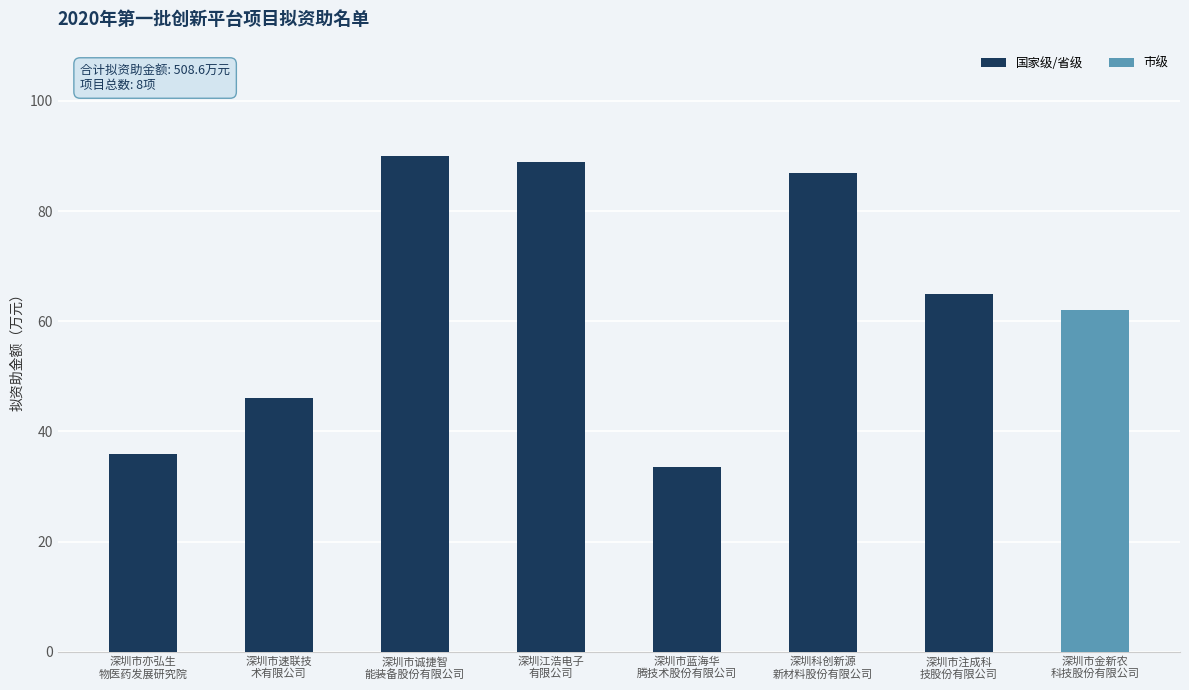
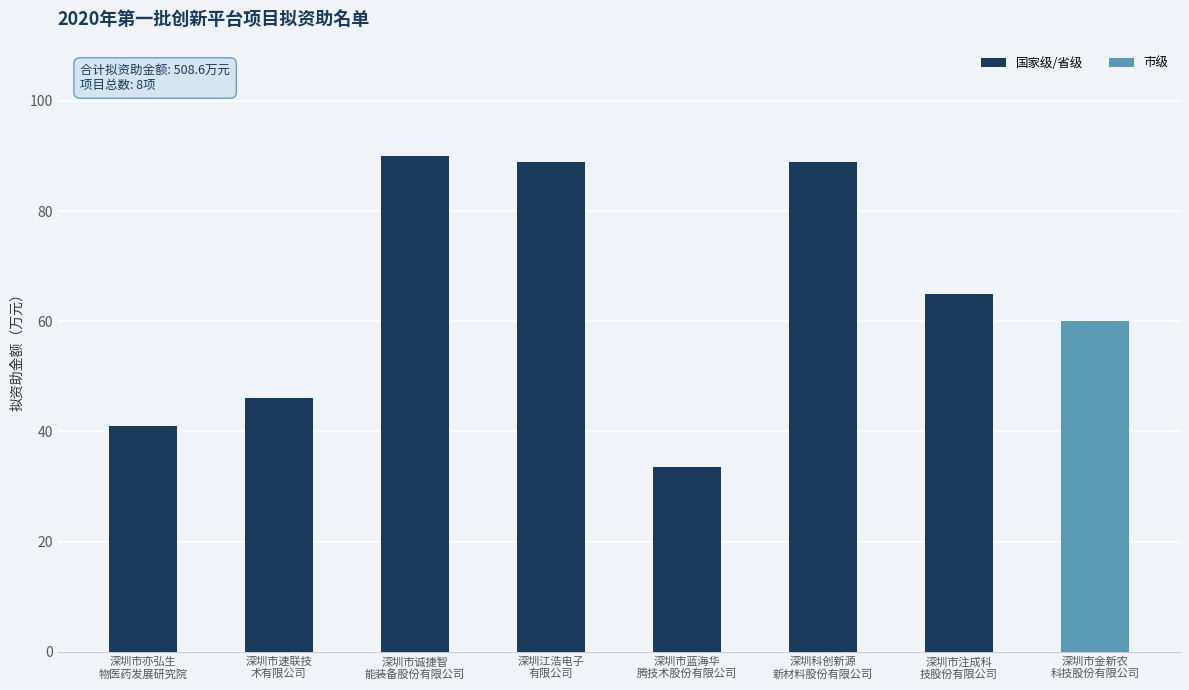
国家级/省级, 深圳市亦弘生 物医药发展研究院: 36 -> 41
国家级/省级, 深圳科创新源 新材料股份有限公司: 87 -> 89
市级, 深圳市金新农 科技股份有限公司: 62 -> 60
